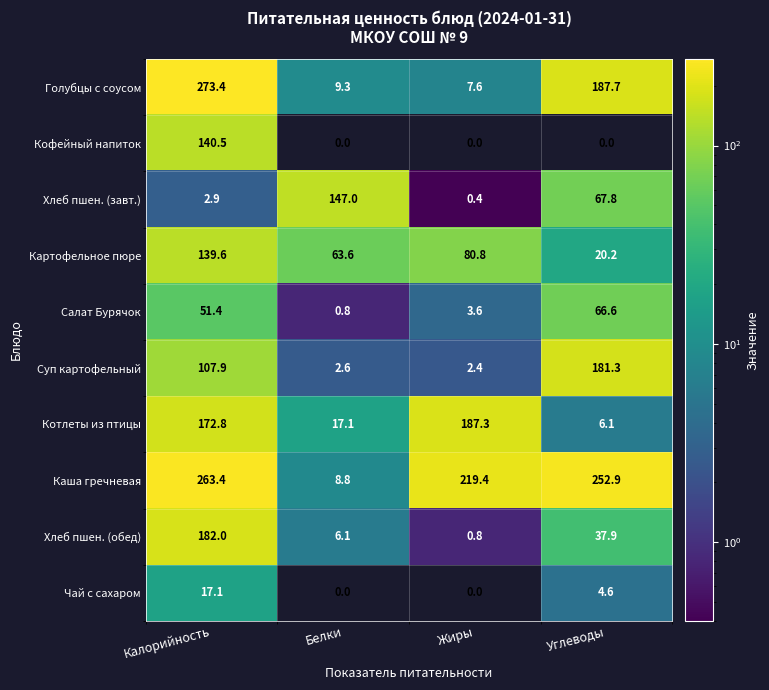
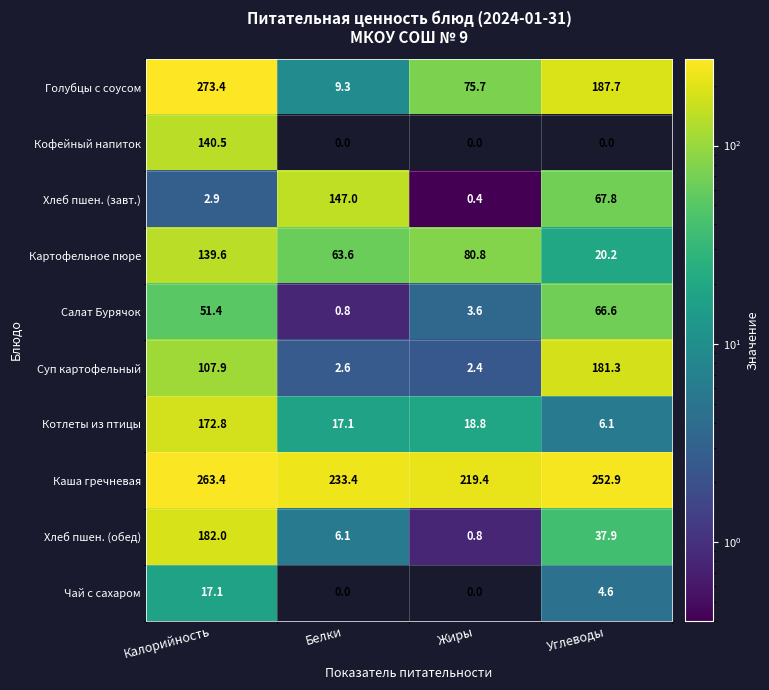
Голубцы с соусом, Жиры: 7.6 -> 75.7
Котлеты из птицы, Жиры: 187.3 -> 18.8
Каша гречневая, Белки: 8.8 -> 233.4
